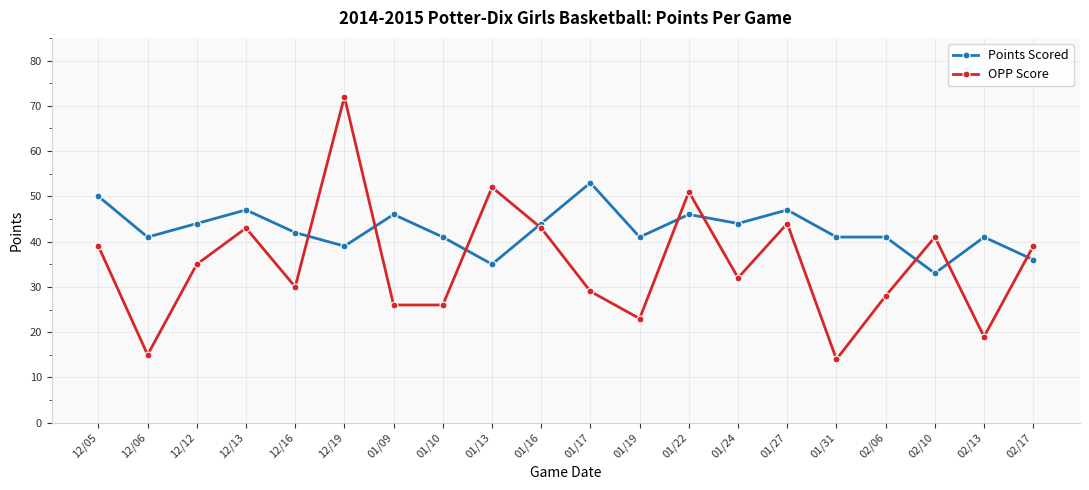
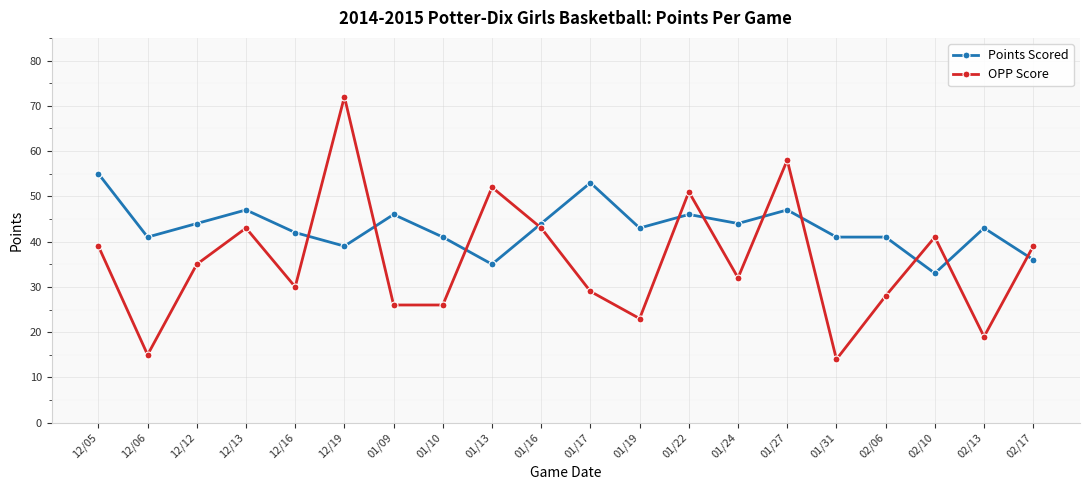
Points Scored, 12/05: 50 -> 55
Points Scored, 01/19: 41 -> 43
OPP Score, 01/27: 44 -> 58
Points Scored, 02/13: 41 -> 43
